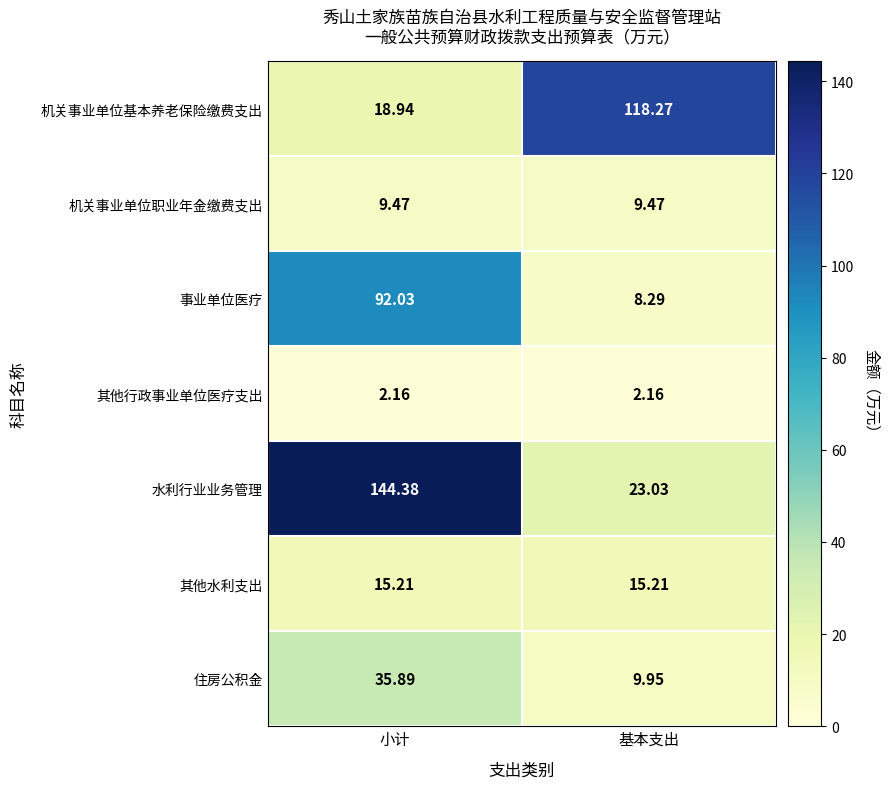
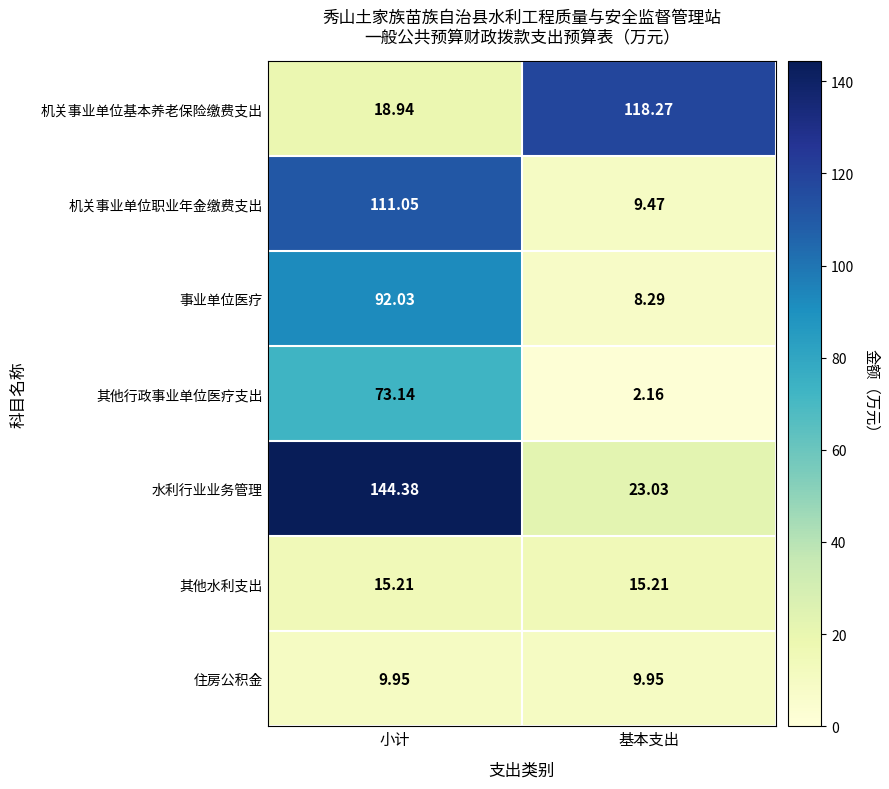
机关事业单位职业年金缴费支出, 小计: 9.47 -> 111.05
其他行政事业单位医疗支出, 小计: 2.16 -> 73.14
住房公积金, 小计: 35.89 -> 9.95
